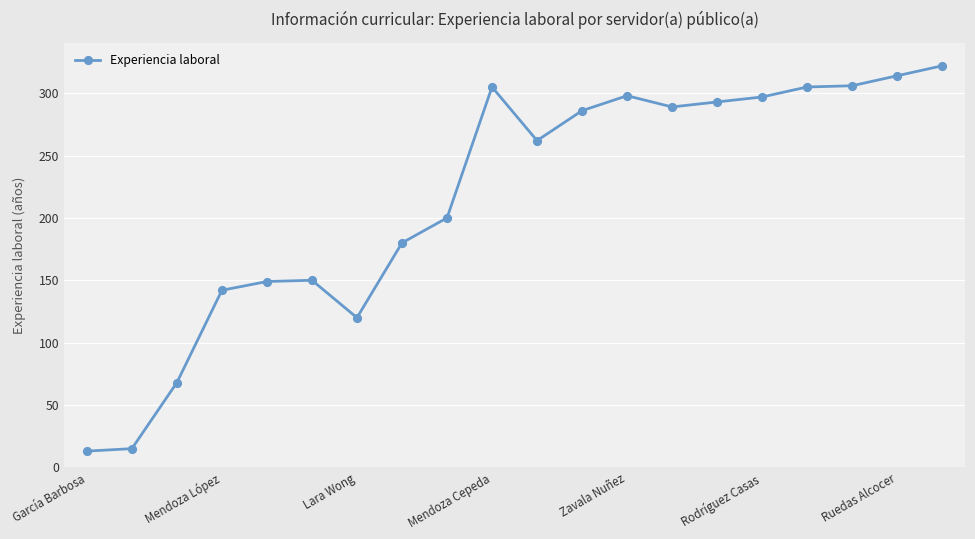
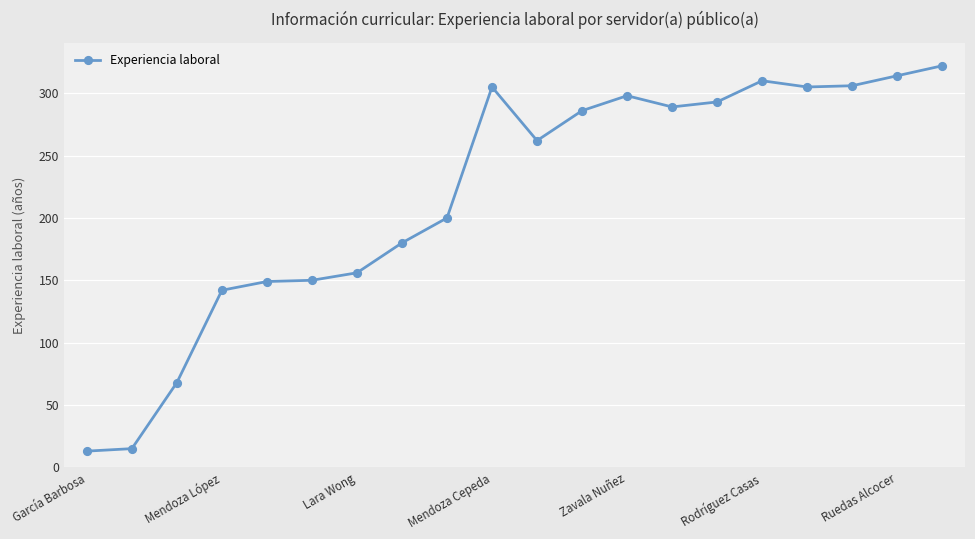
Lara Wong: 120 -> 156
Rodríguez Casas: 297 -> 310
